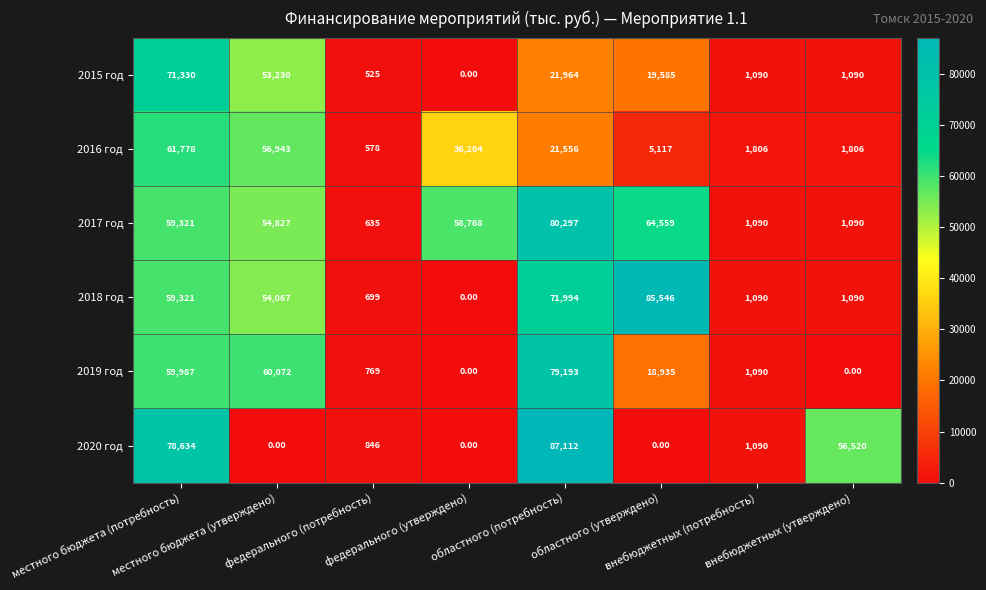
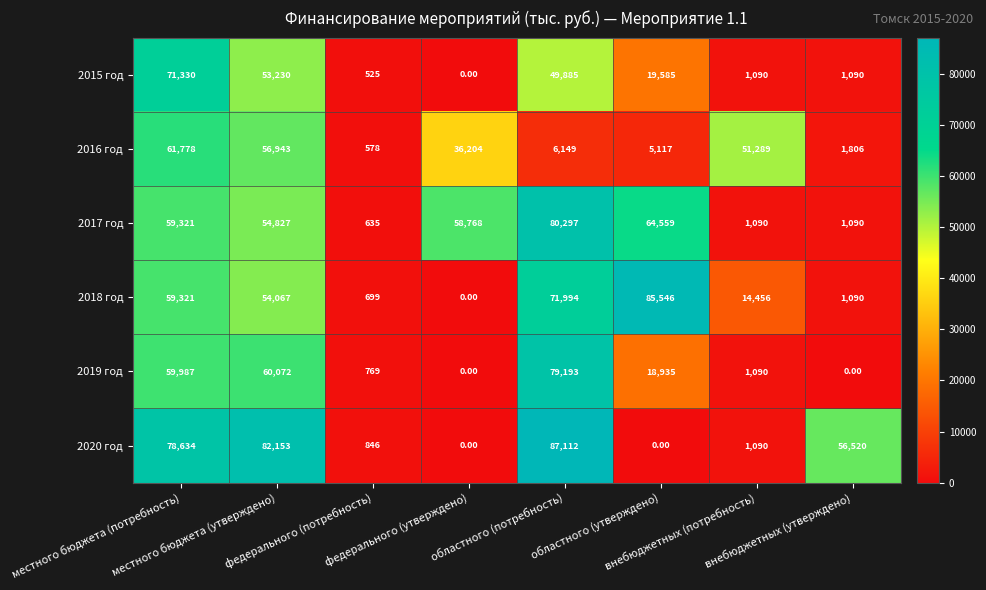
2015 год, областного (потребность): 21,964 -> 49,885
2016 год, областного (потребность): 21,556 -> 6,149
2016 год, внебюджетных (потребность): 1,806 -> 51,289
2018 год, внебюджетных (потребность): 1,090 -> 14,456
2020 год, местного бюджета (утверждено): 0.00 -> 82,153
